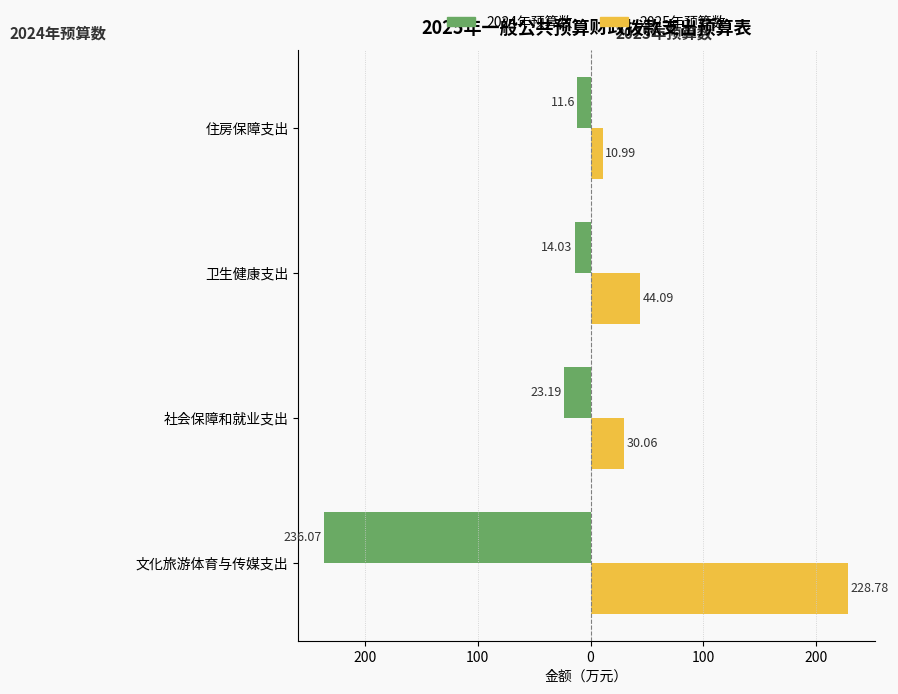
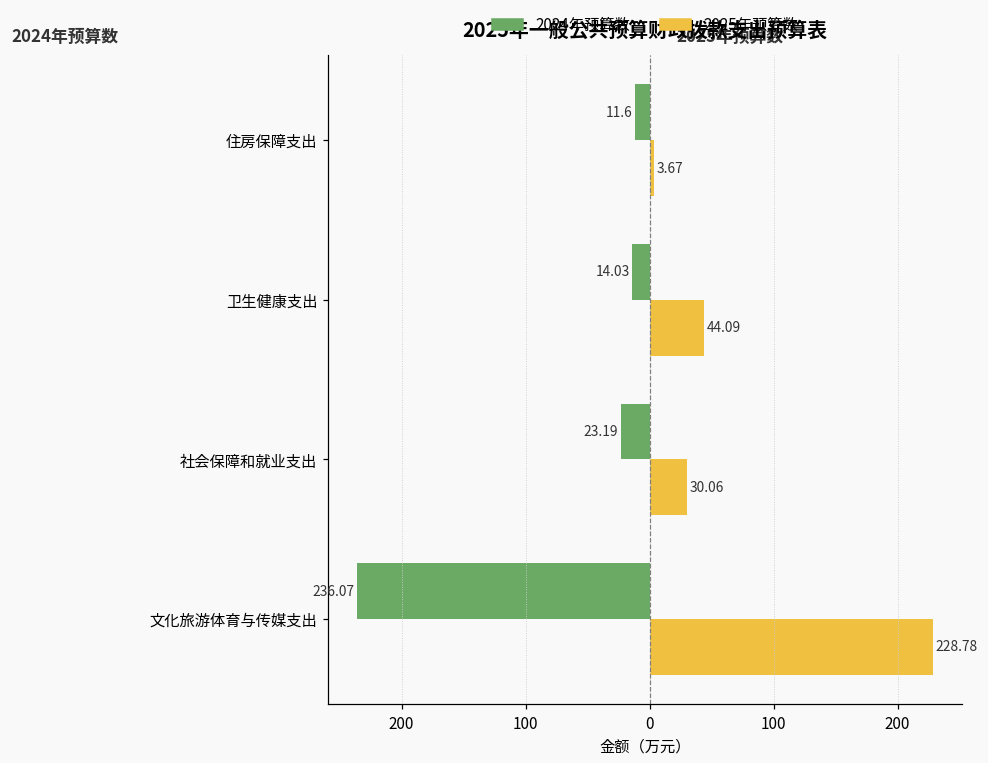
2025年预算数, 住房保障支出: 10.99 -> 3.67
